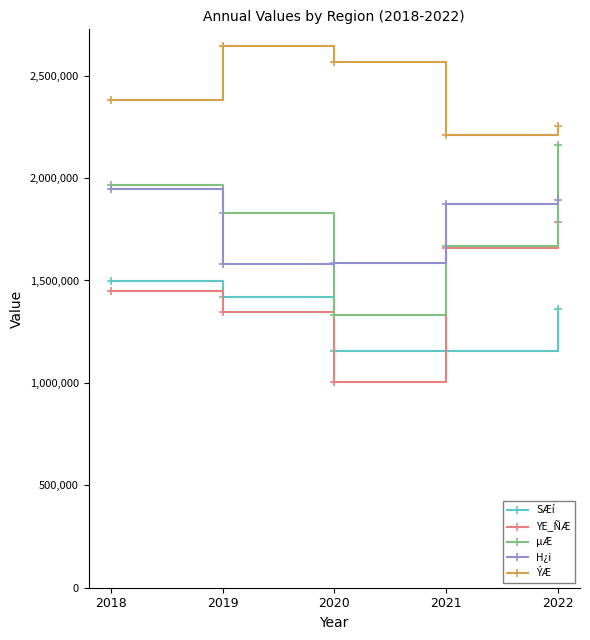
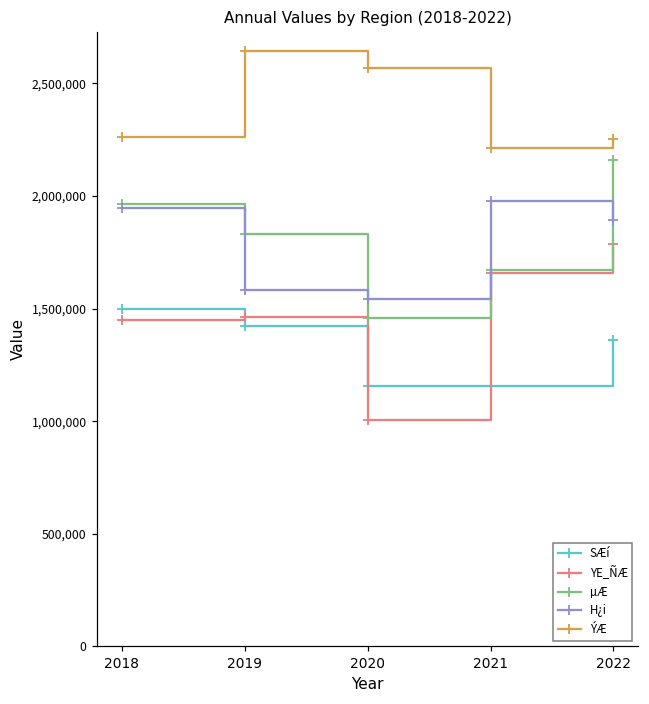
ÝÆ, 2018: 2,380,000 -> 2,260,000
YE_ÑÆ, 2019: 1,340,000 -> 1,460,000
µÆ, 2020: 1,330,000 -> 1,460,000
H¿i, 2020: 1,590,000 -> 1,540,000
H¿i, 2021: 1,880,000 -> 1,980,000
